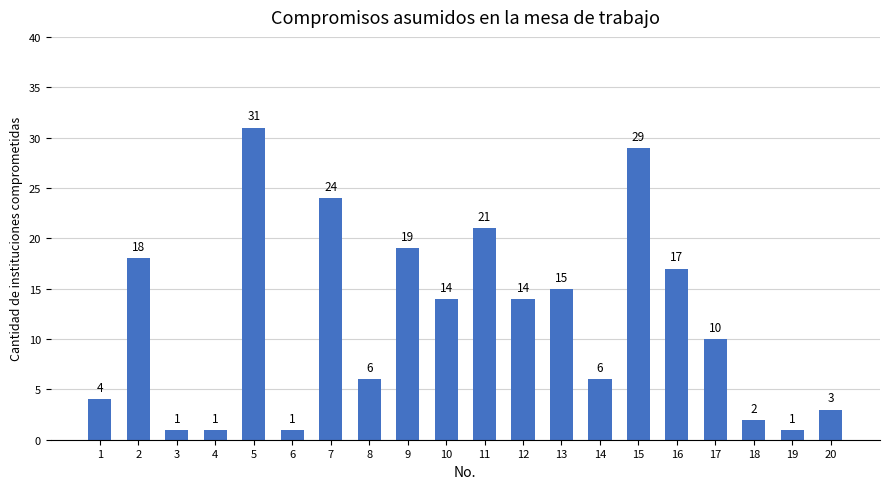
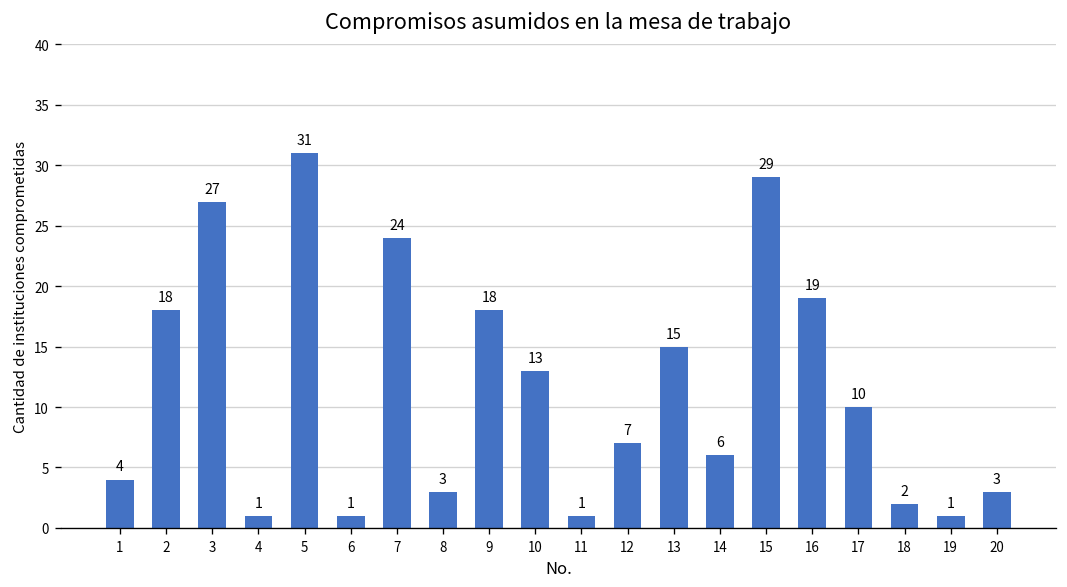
3: 1 -> 27
8: 6 -> 3
9: 19 -> 18
10: 14 -> 13
11: 21 -> 1
12: 14 -> 7
16: 17 -> 19
